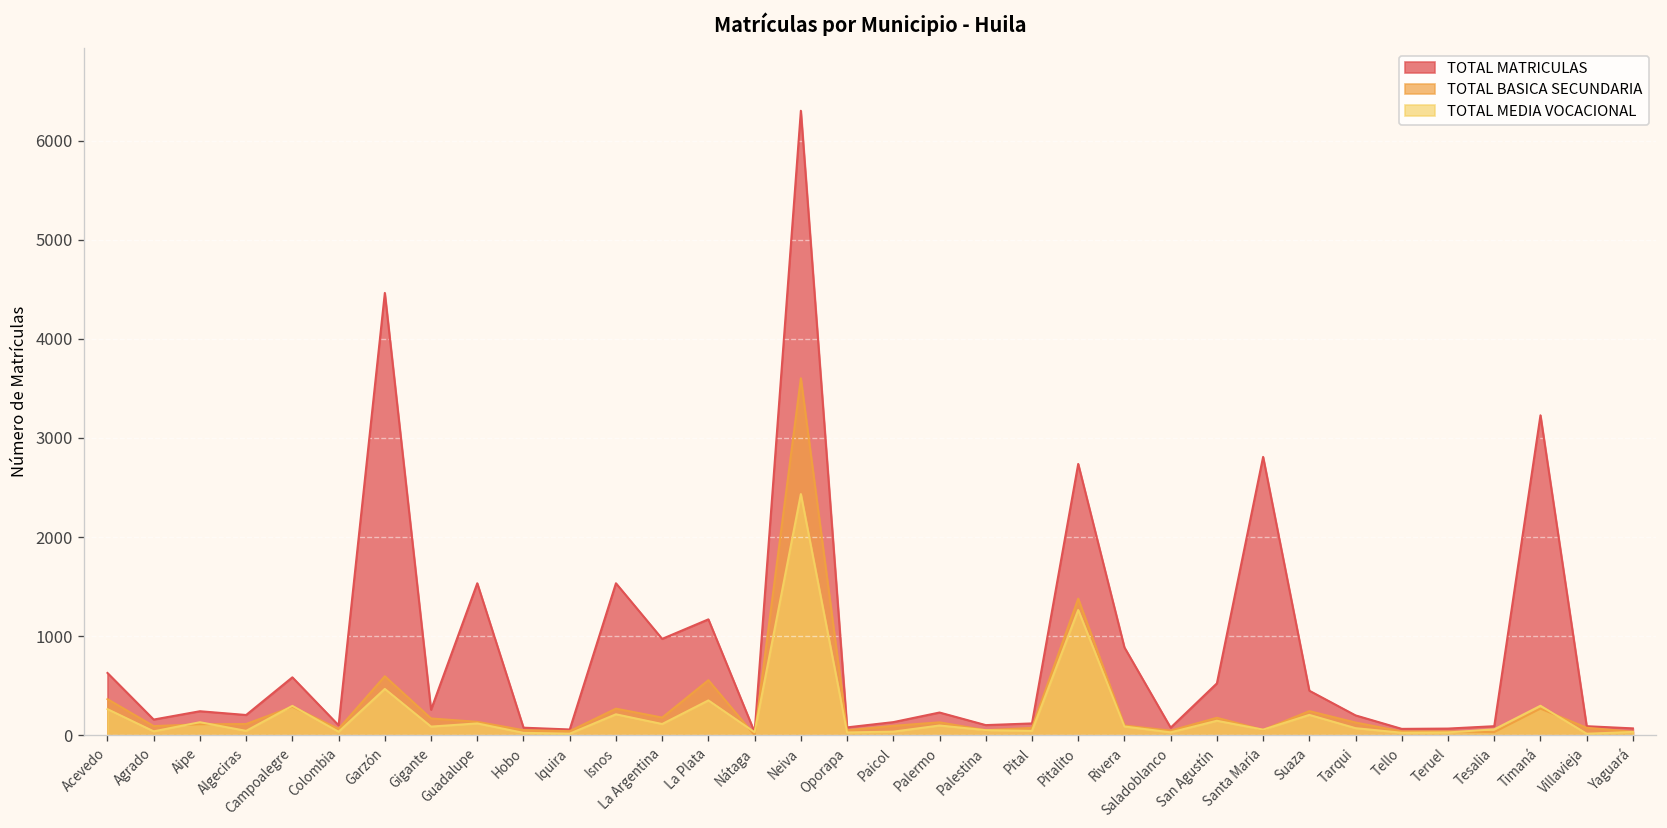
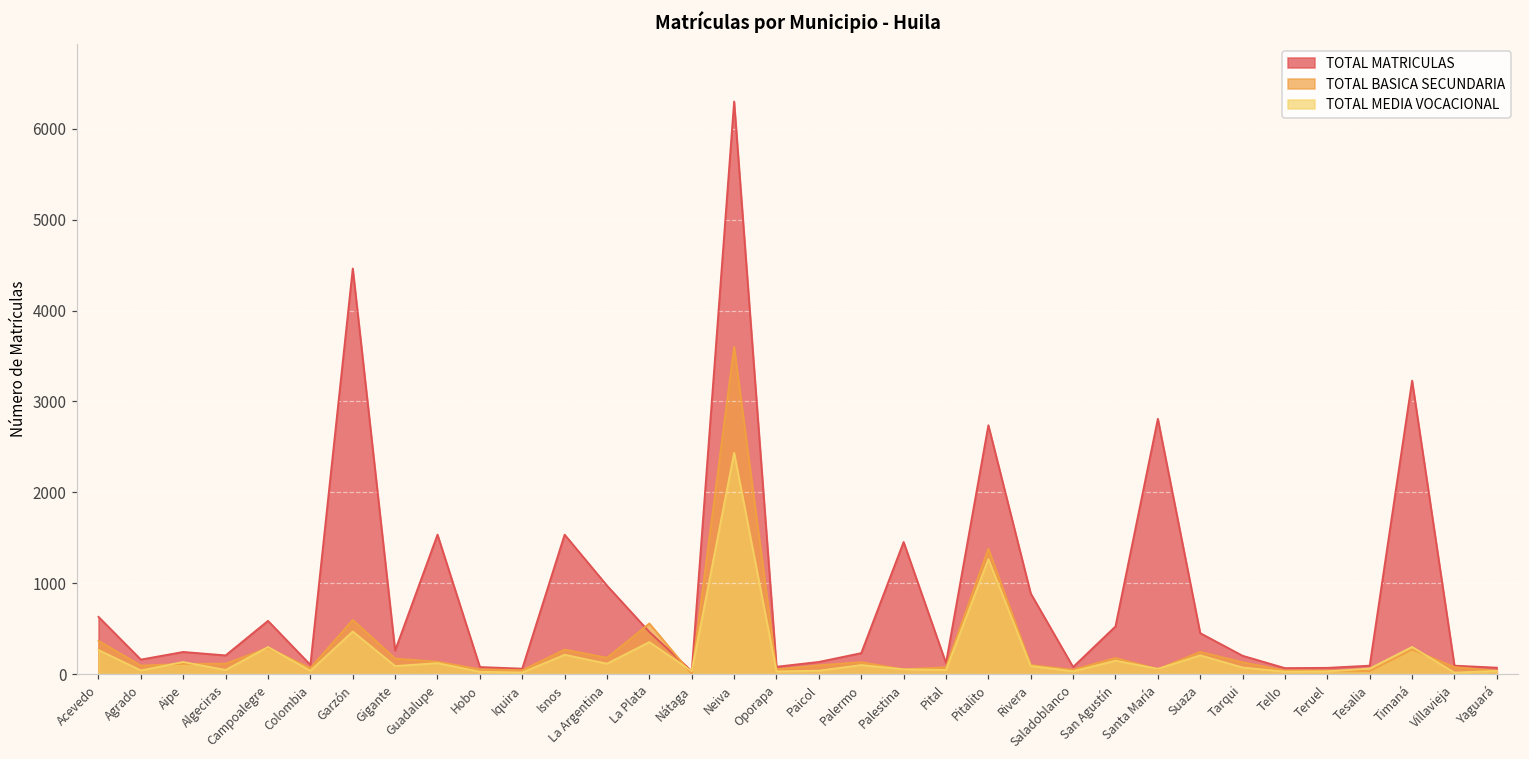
TOTAL MATRICULAS, La Plata: 1200 -> 500
TOTAL MATRICULAS, Palestina: 100 -> 1500
